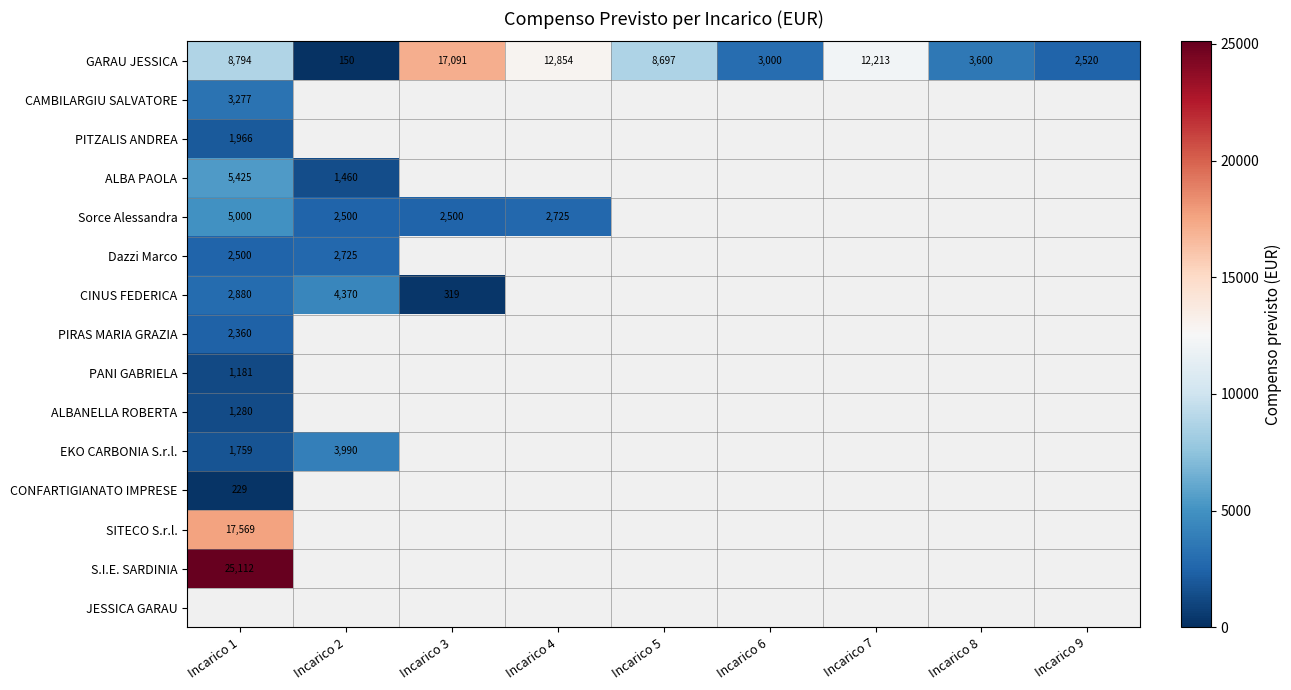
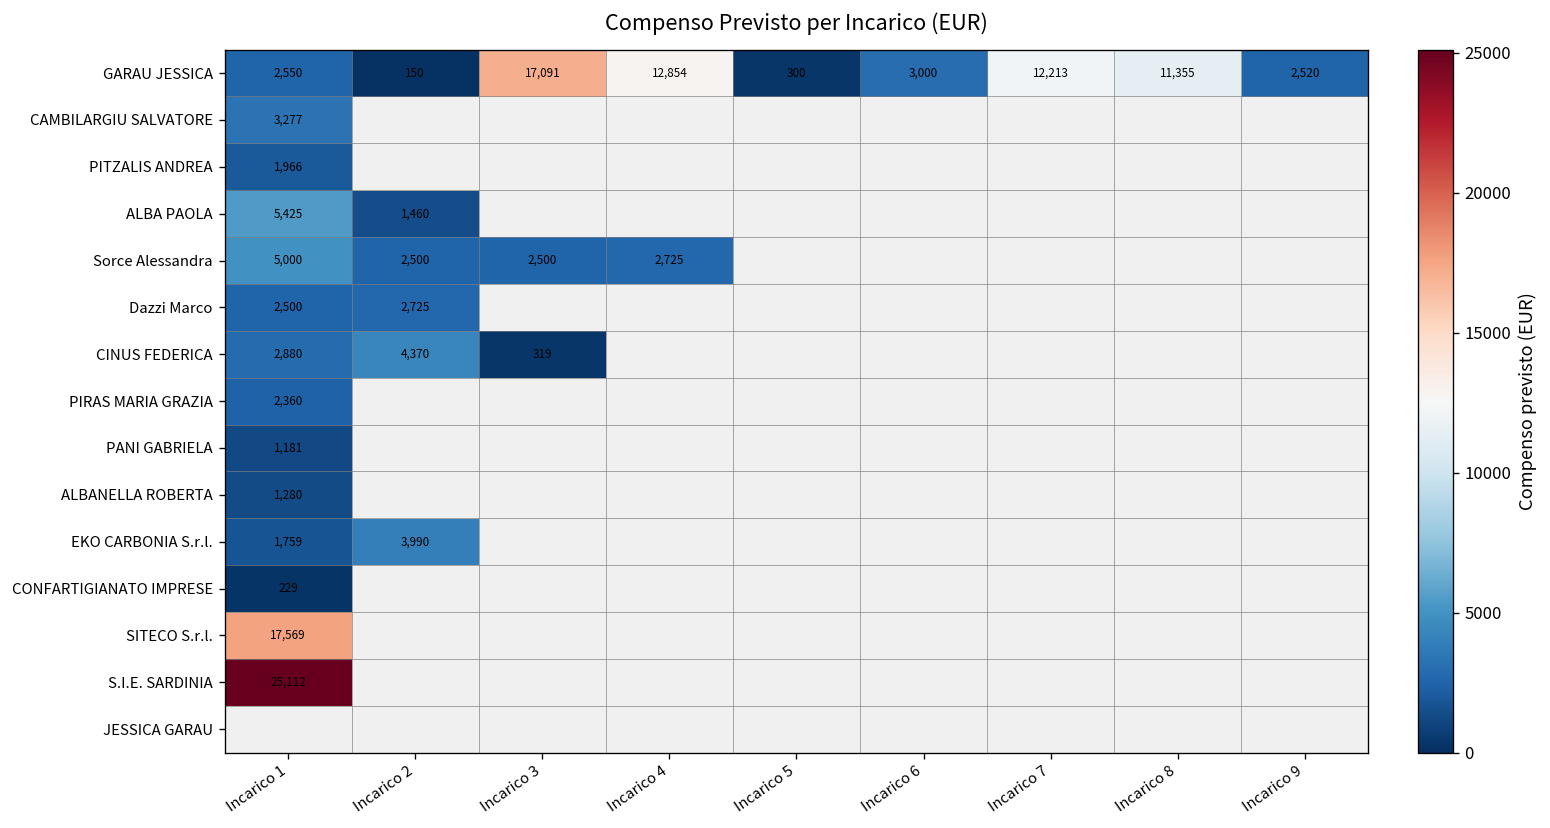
GARAU JESSICA, Incarico 1: 8,794 -> 2,550
GARAU JESSICA, Incarico 5: 8,697 -> 300
GARAU JESSICA, Incarico 8: 3,600 -> 11,355
